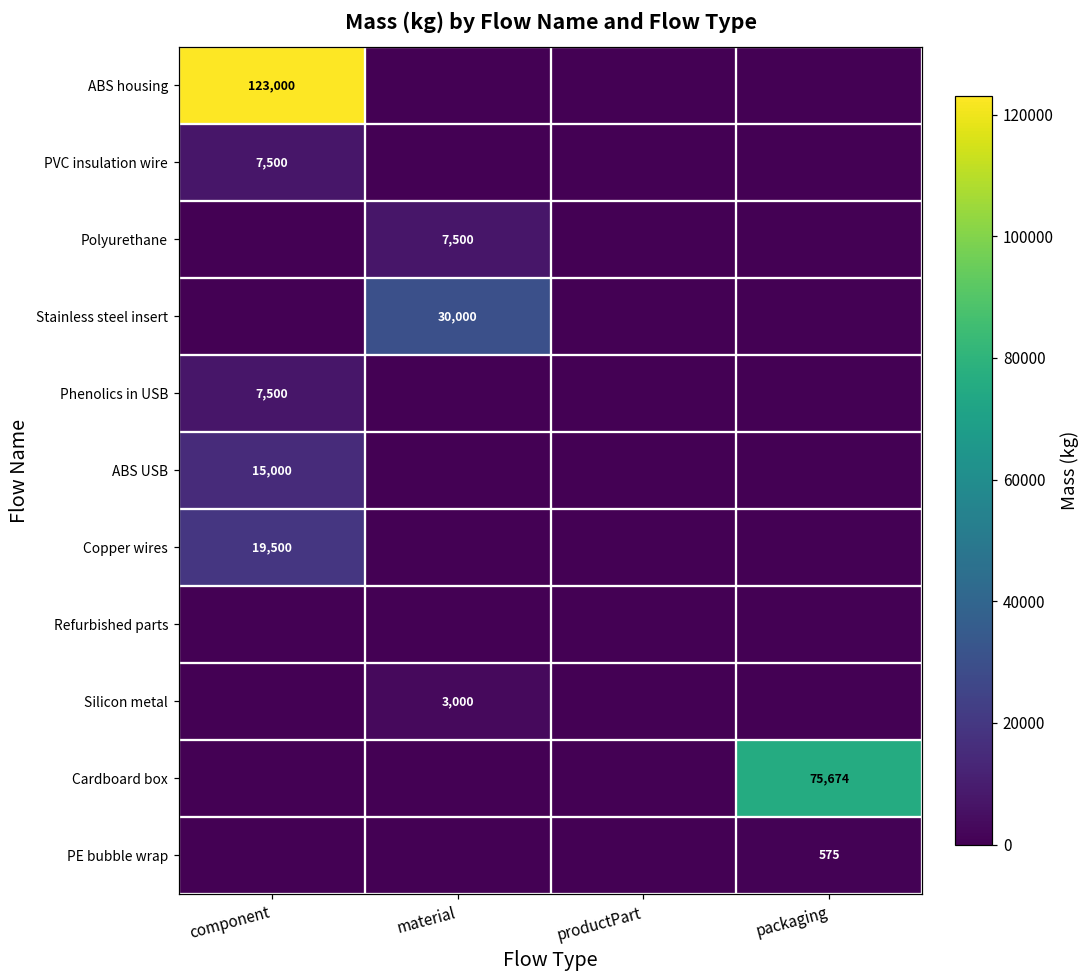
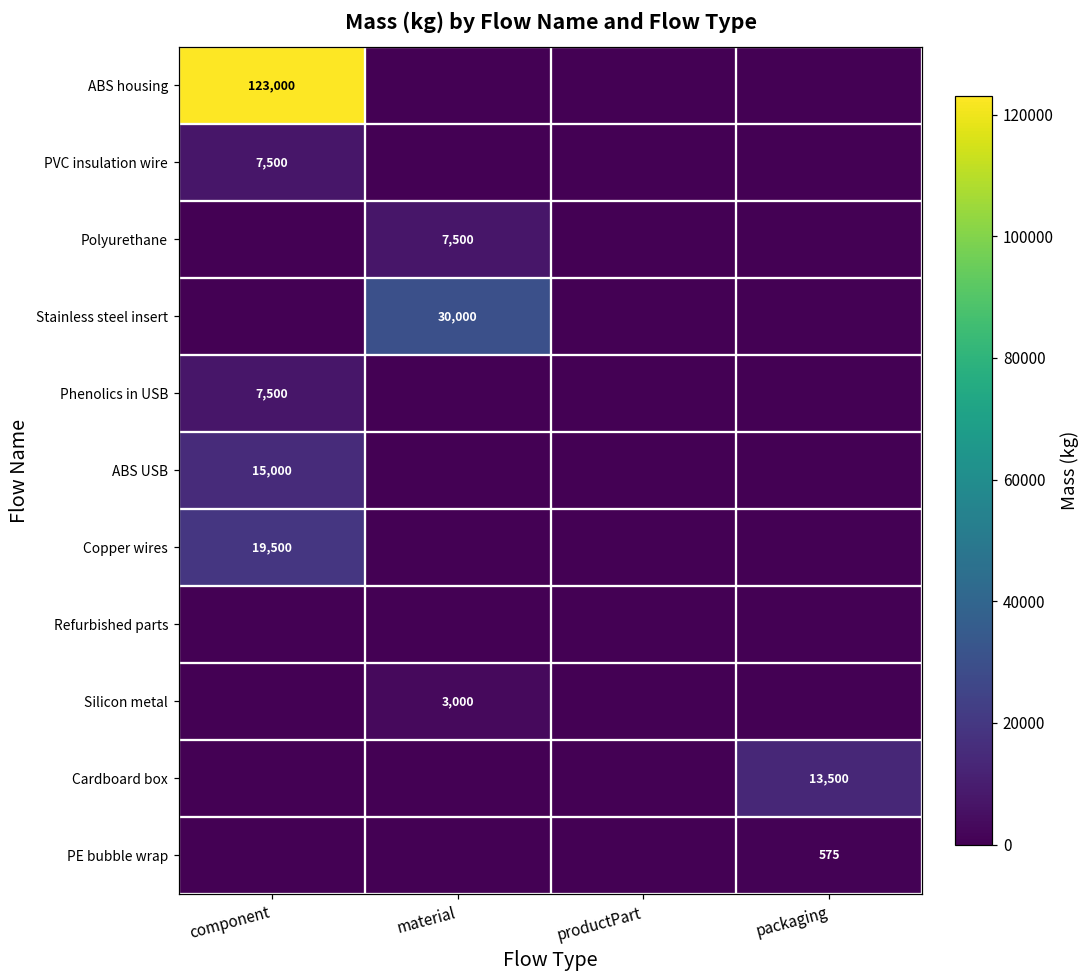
Cardboard box, packaging: 75,674 -> 13,500
